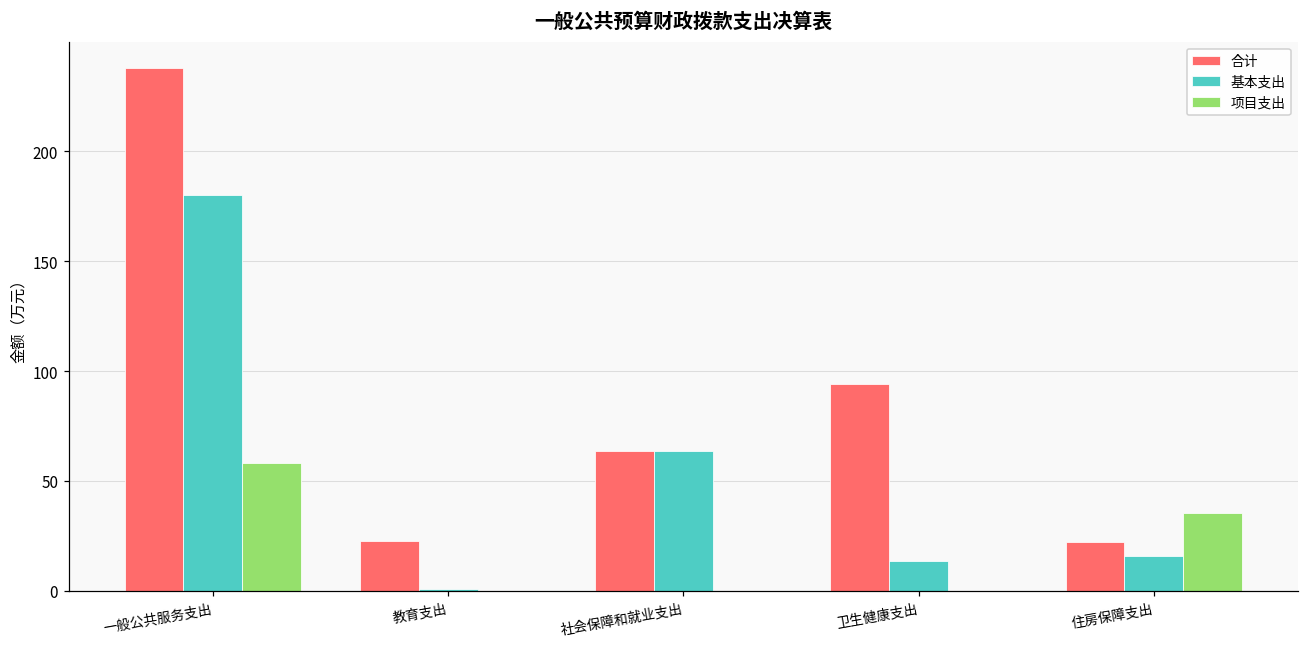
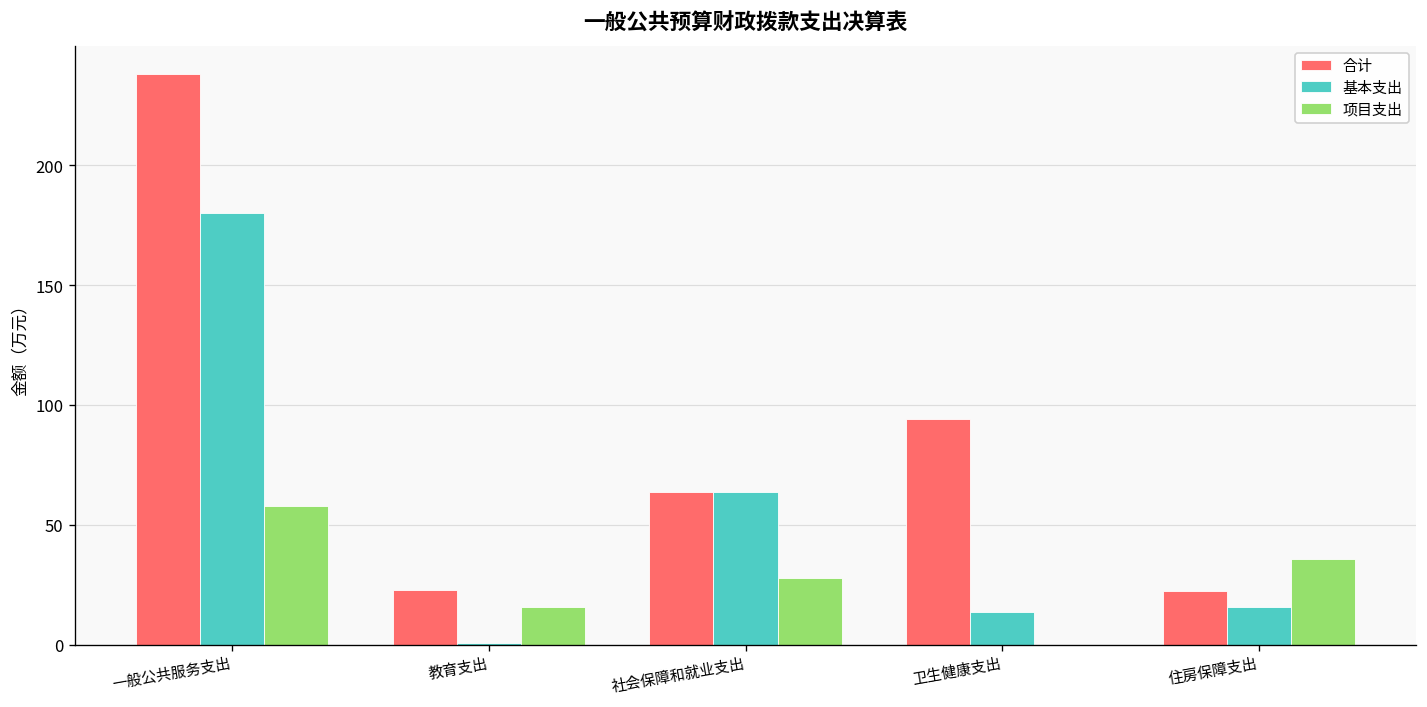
项目支出, 教育支出: 0 -> 16
项目支出, 社会保障和就业支出: 0 -> 28
